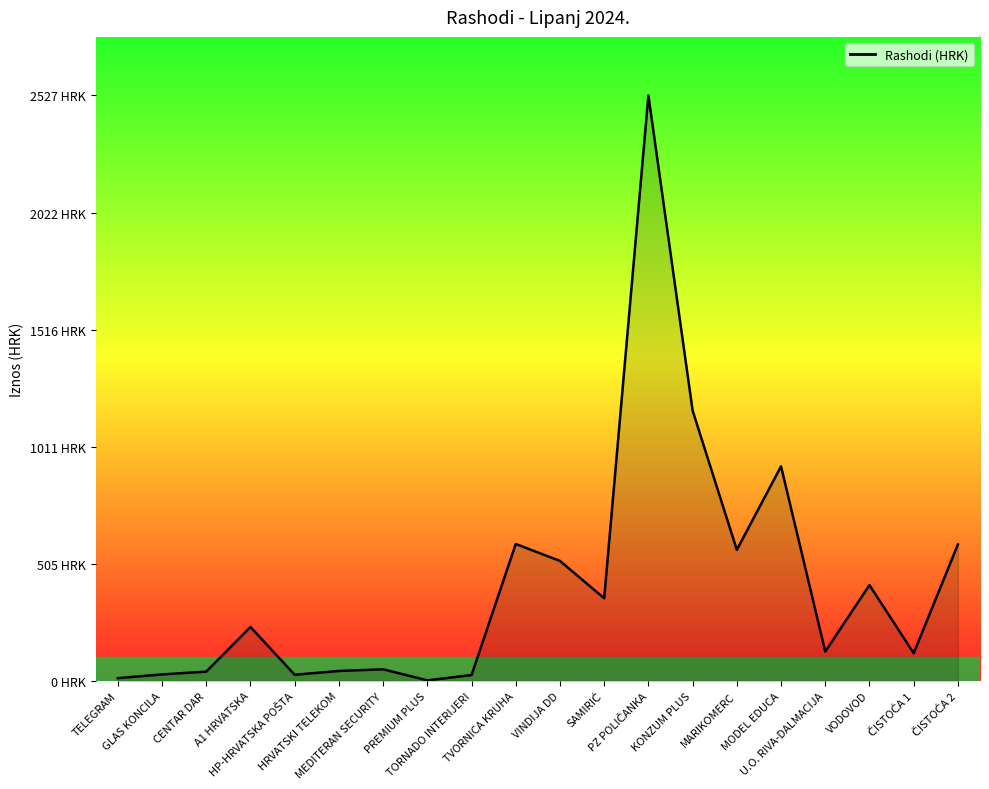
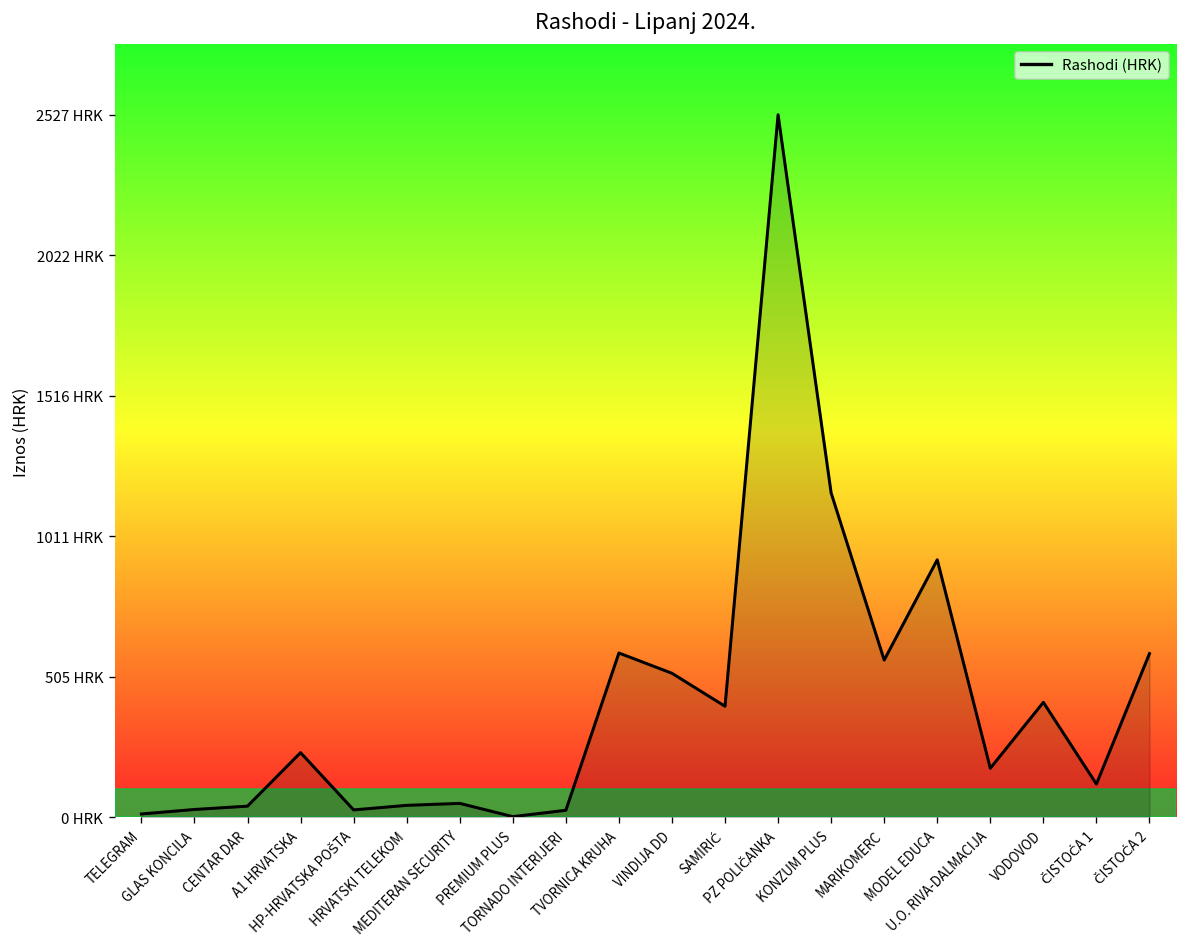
SAMIRIĆ: 360 HRK -> 400 HRK
U.O. RIVA-DALMACIJA: 130 HRK -> 180 HRK
